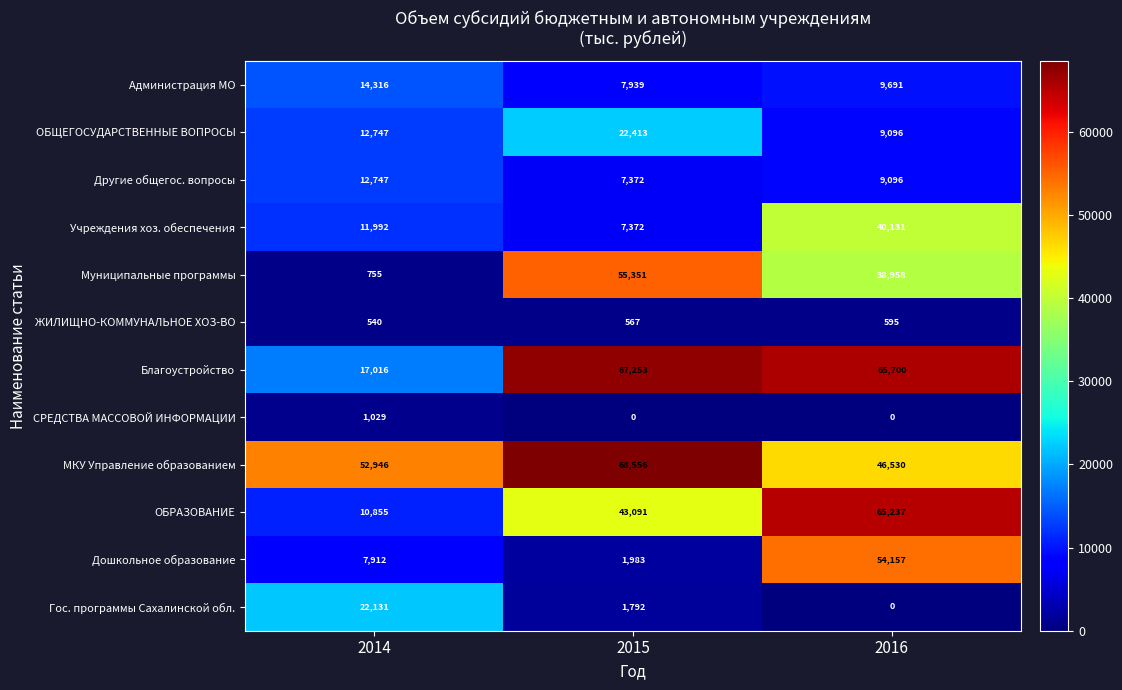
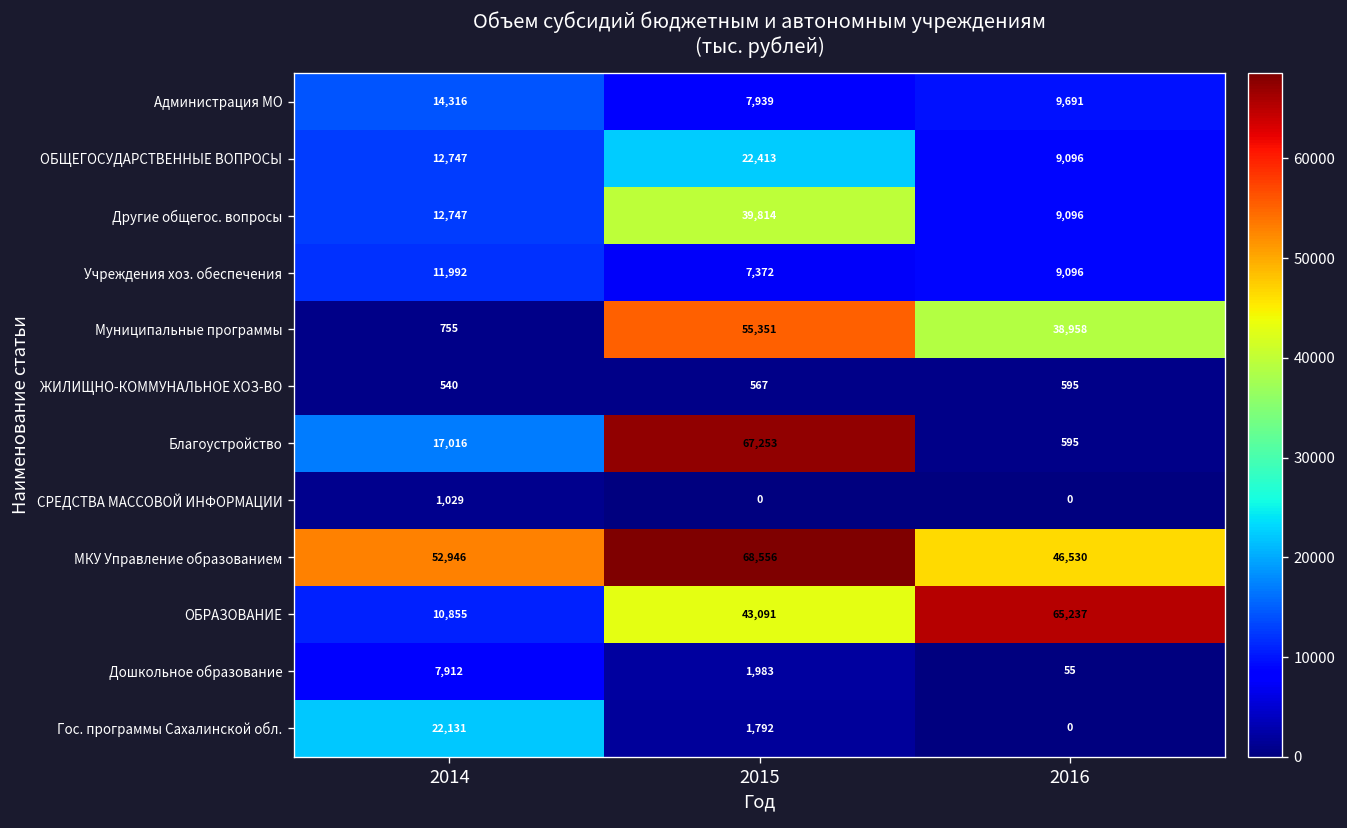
Другие общегос. вопросы, 2015: 7,372 -> 39,814
Учреждения хоз. обеспечения, 2016: 40,131 -> 9,096
Благоустройство, 2016: 65,700 -> 595
Дошкольное образование, 2016: 54,157 -> 55
